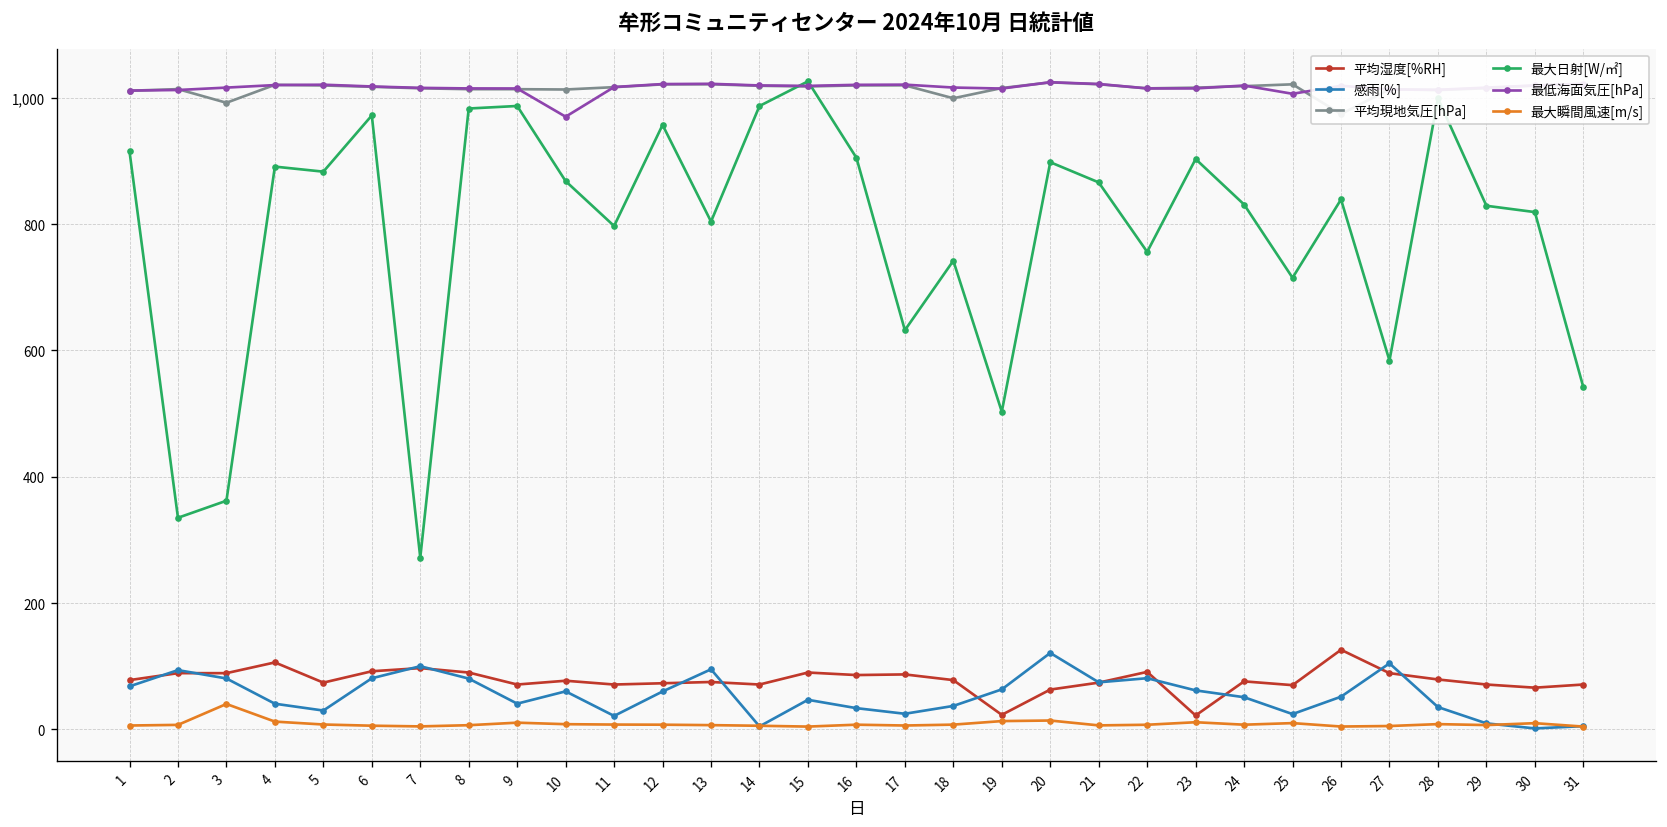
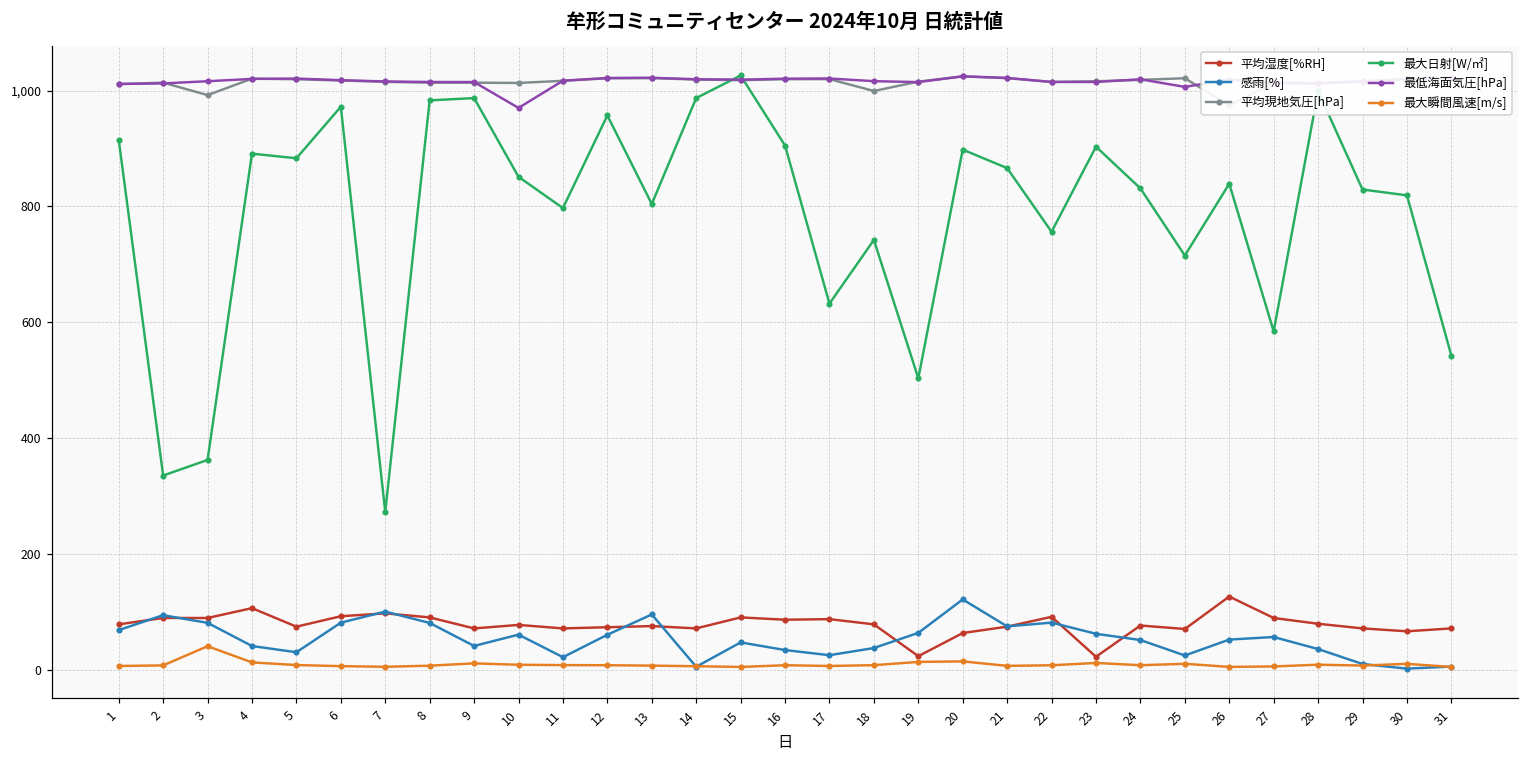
最大日射[W/㎡], 10: 870 -> 850
感雨[%], 27: 100 -> 60
